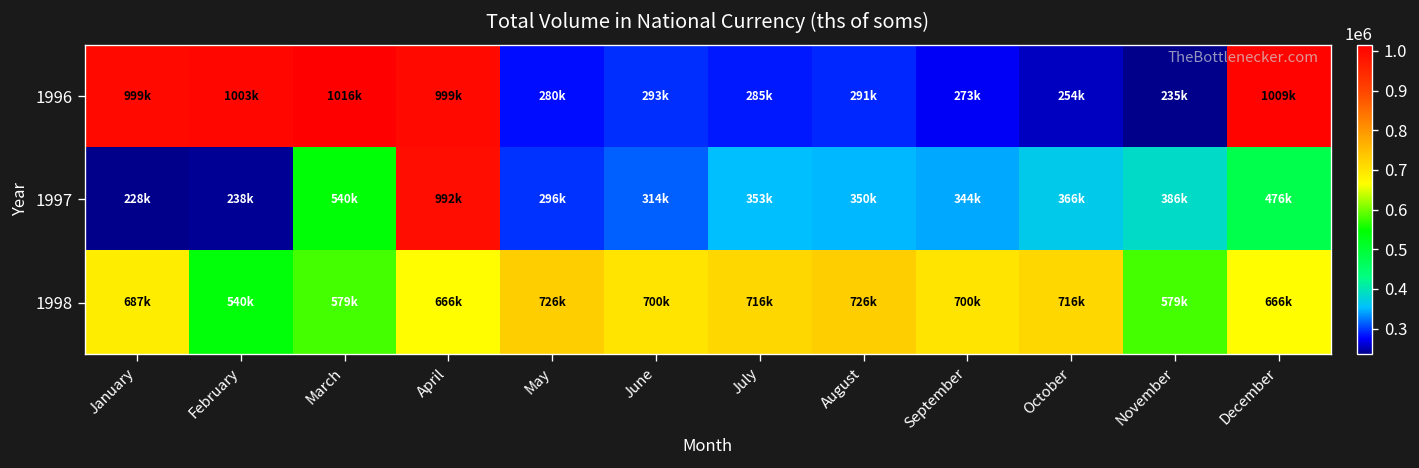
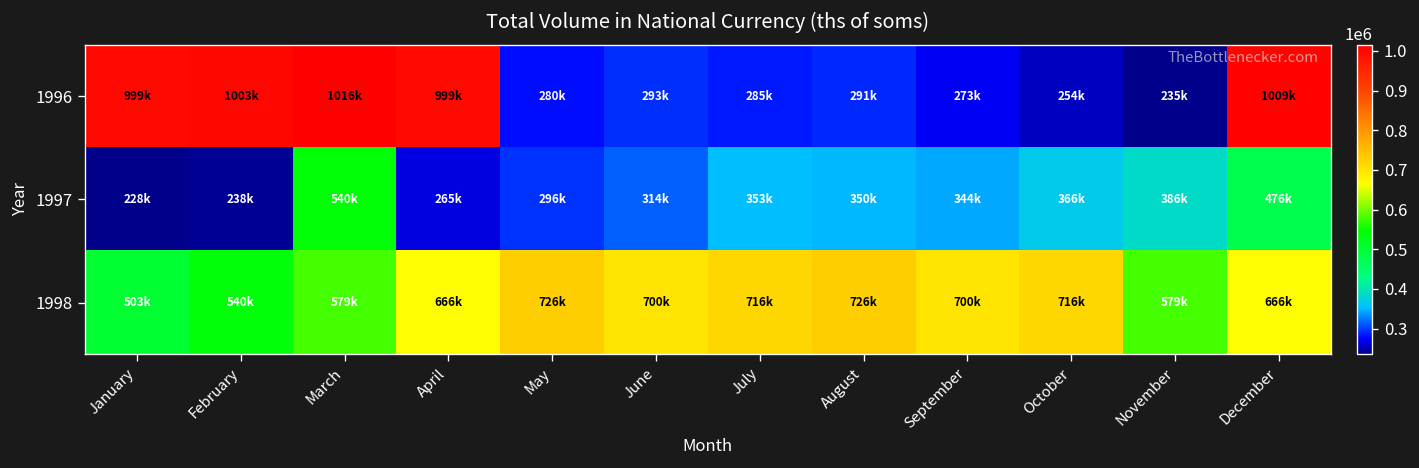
1997, April: 992k -> 265k
1998, January: 687k -> 503k
